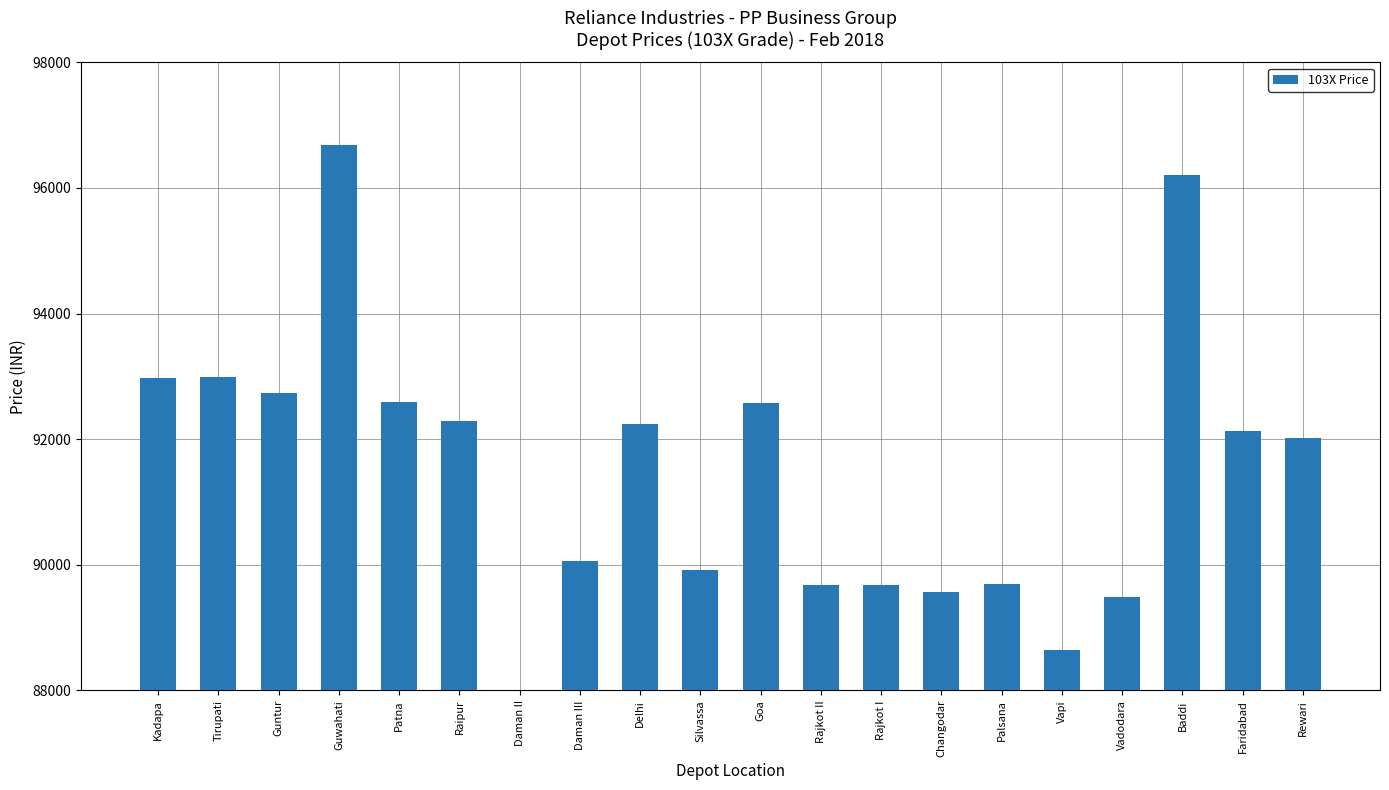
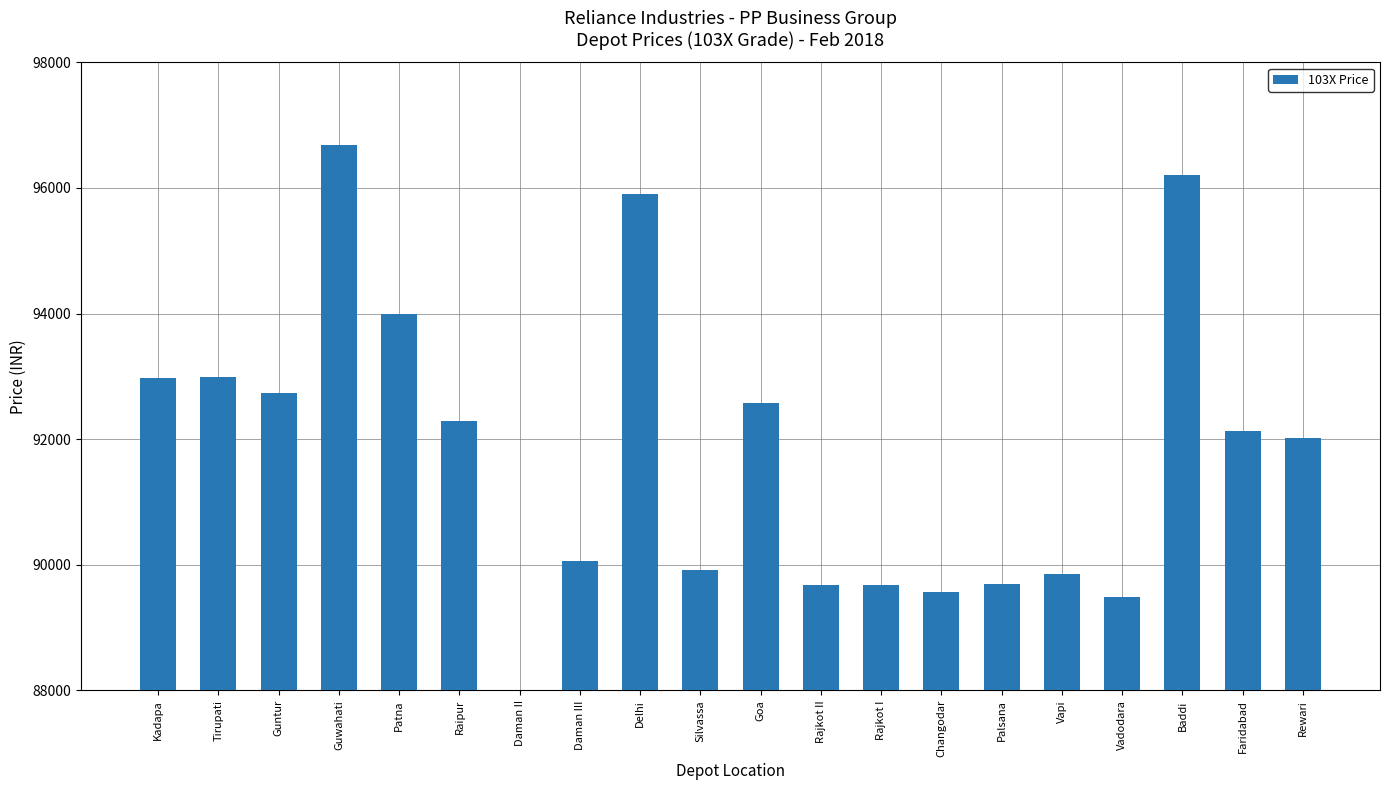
Patna: 92600 -> 94000
Delhi: 92200 -> 95900
Vapi: 88600 -> 89900
